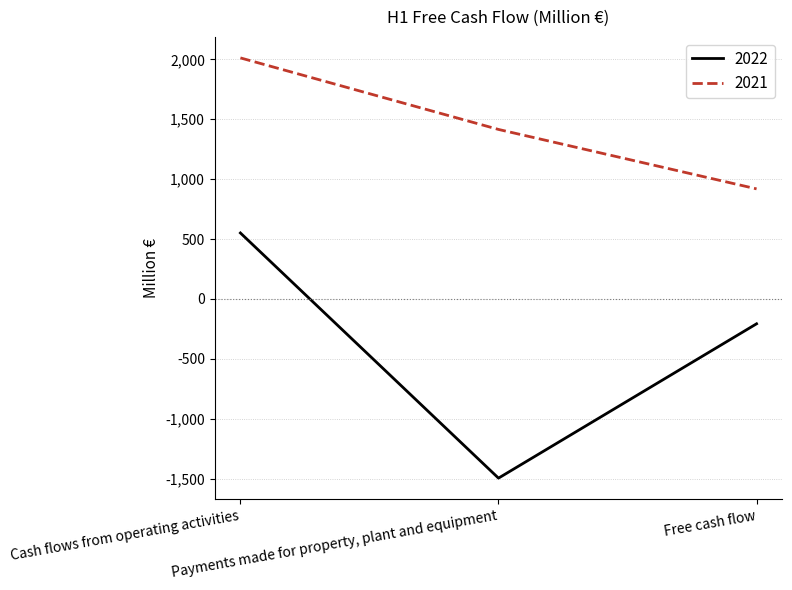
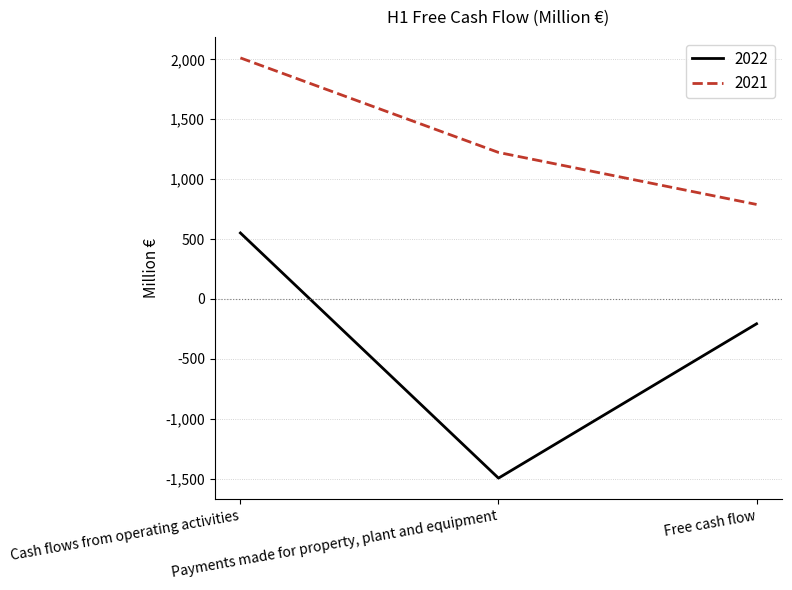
2021, Payments made for property, plant and equipment: 1,420 -> 1,220
2021, Free cash flow: 920 -> 790
